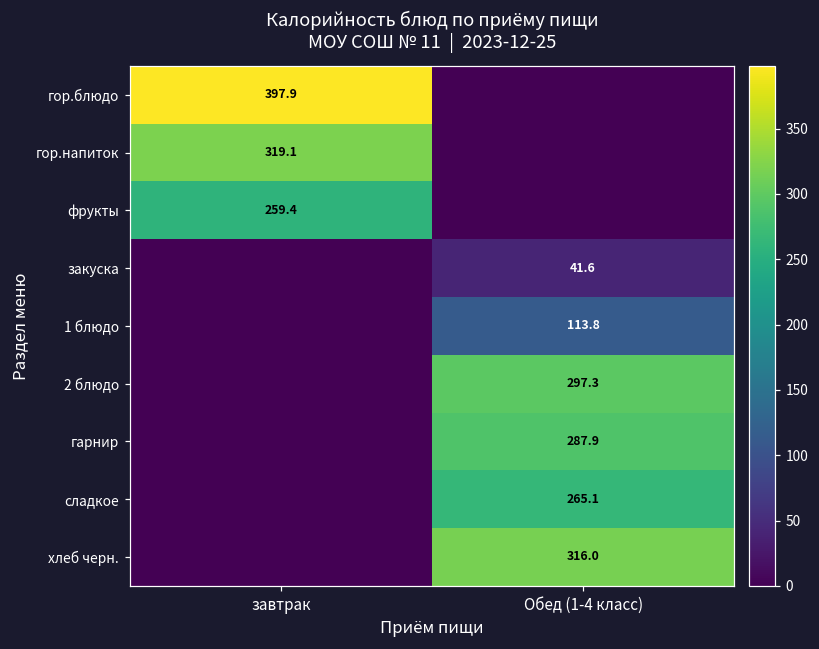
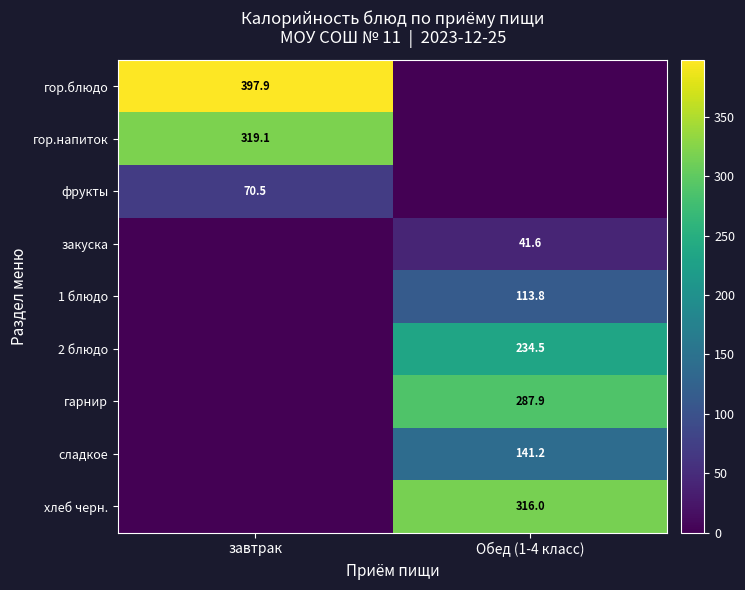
фрукты, завтрак: 259.4 -> 70.5
2 блюдо, Обед (1-4 класс): 297.3 -> 234.5
сладкое, Обед (1-4 класс): 265.1 -> 141.2
